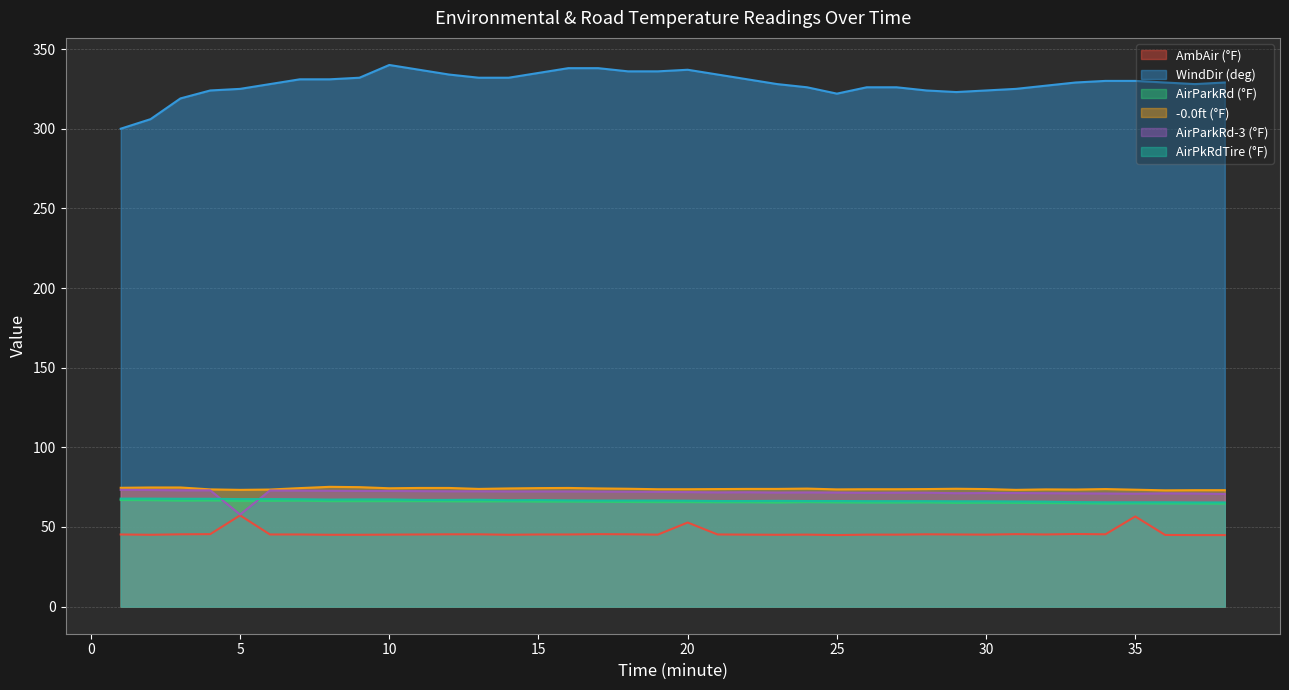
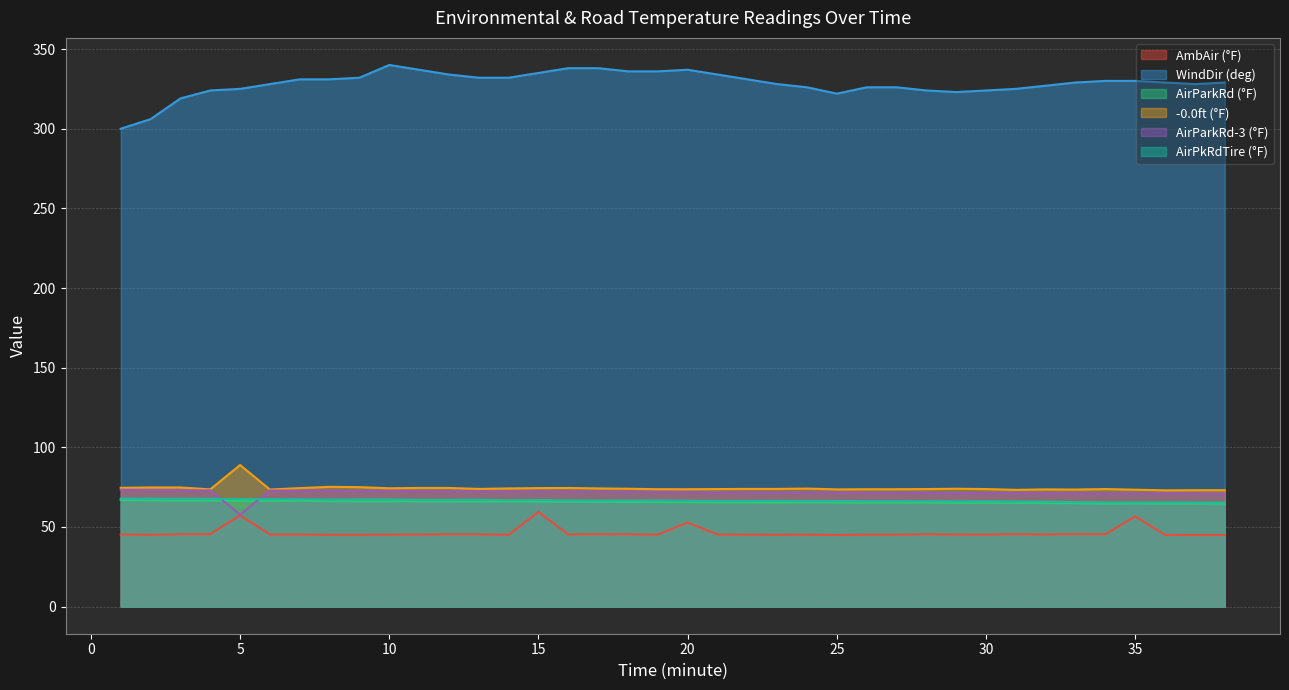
-0.0ft (°F), 5: 73 -> 89
AmbAir (°F), 15: 45 -> 59
